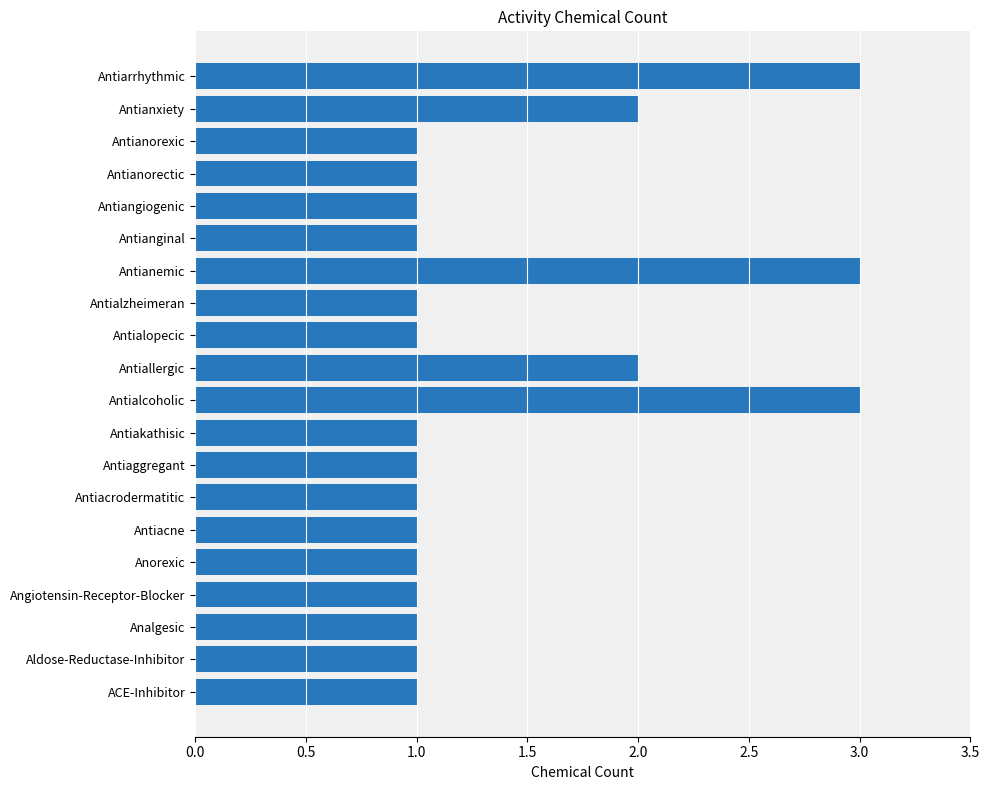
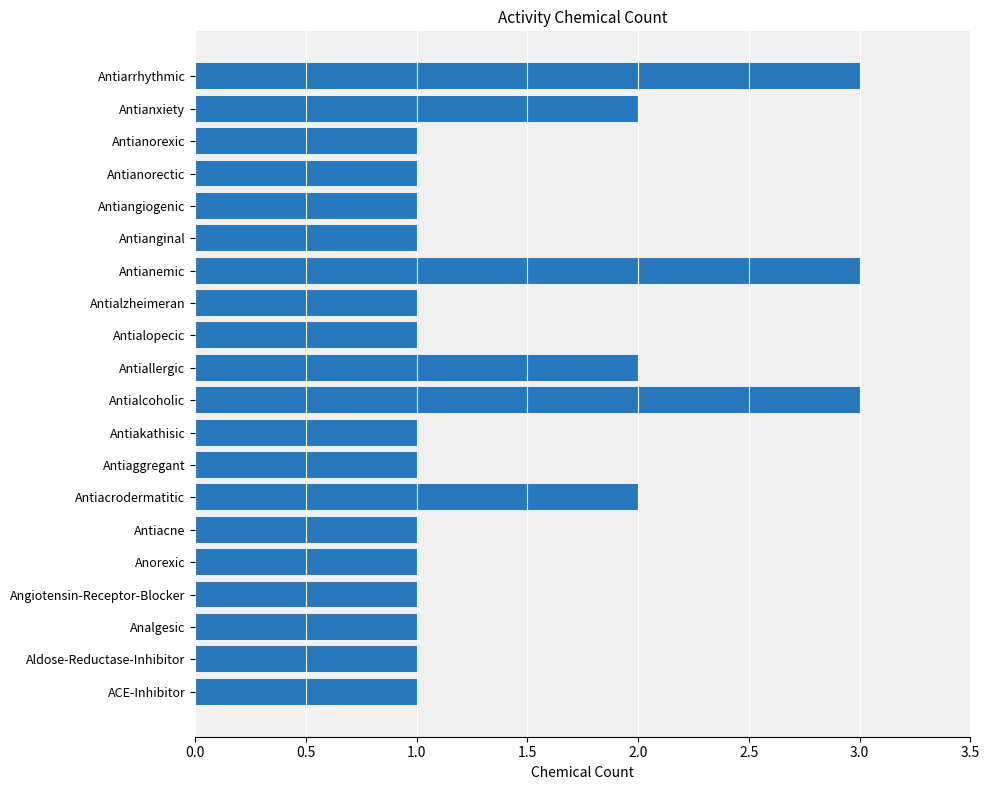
Antiacrodermatitic: 1 -> 2
